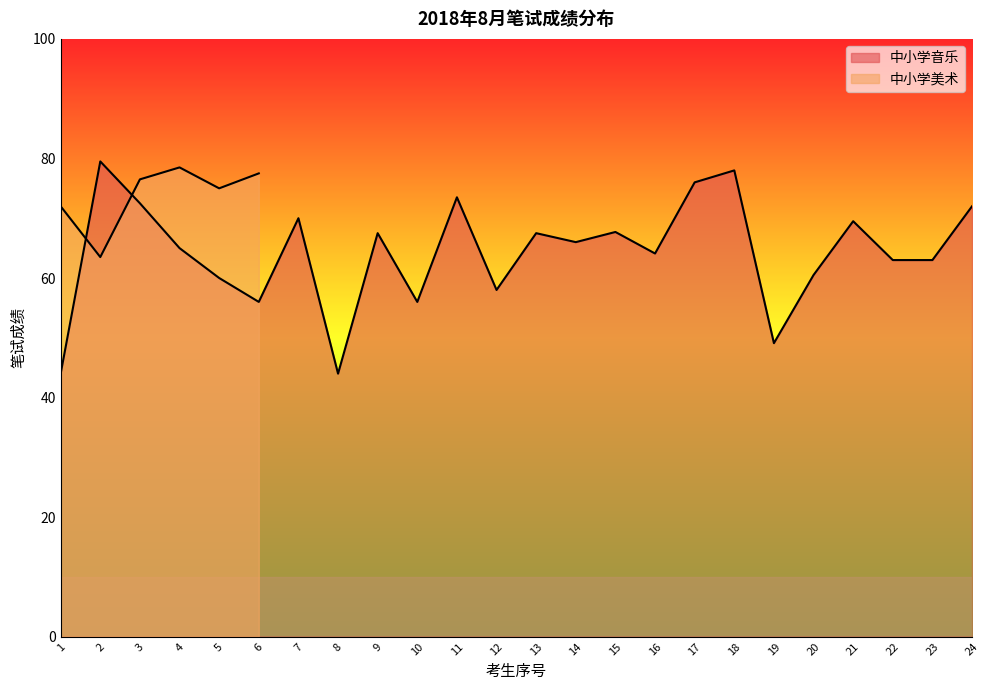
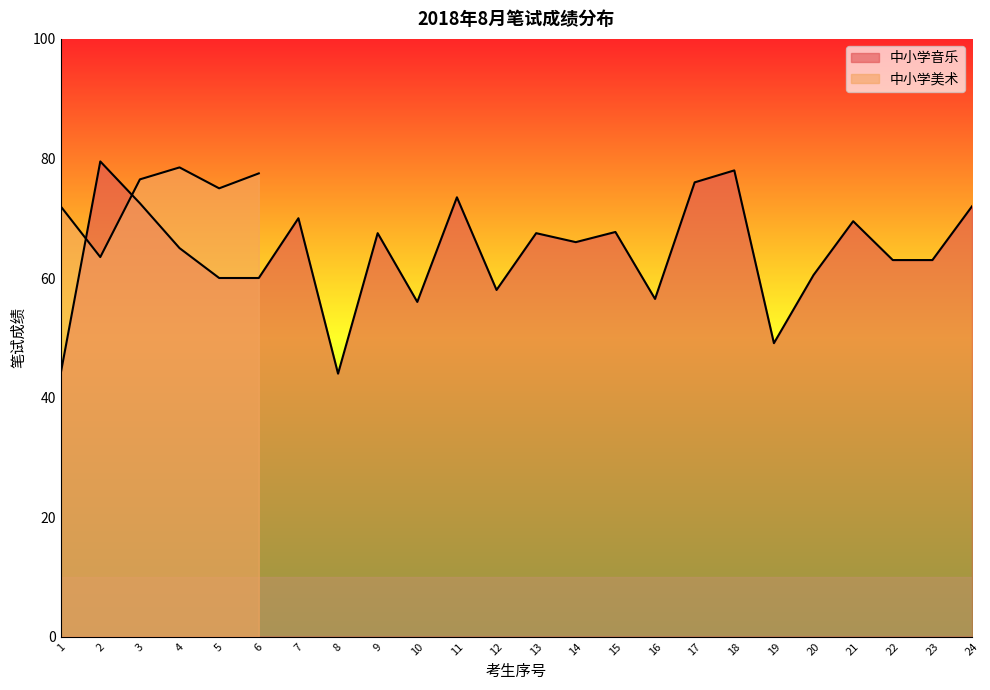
中小学音乐, 6: 56 -> 60
中小学音乐, 16: 64 -> 57
